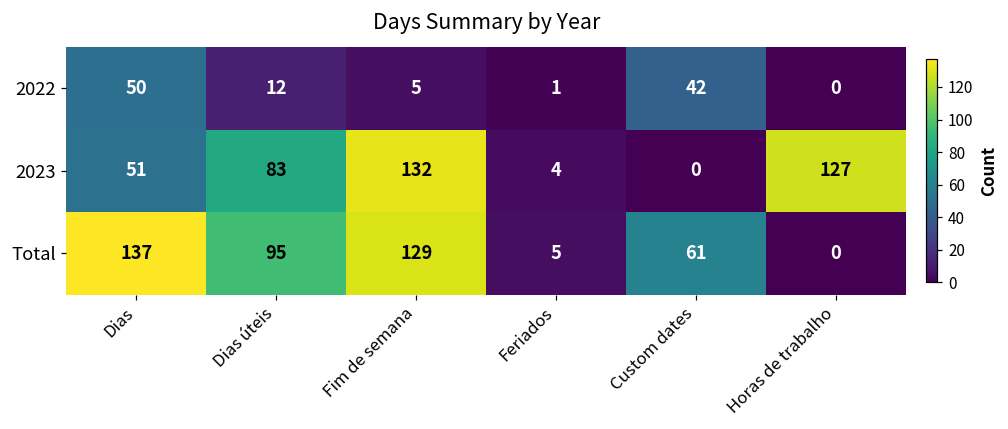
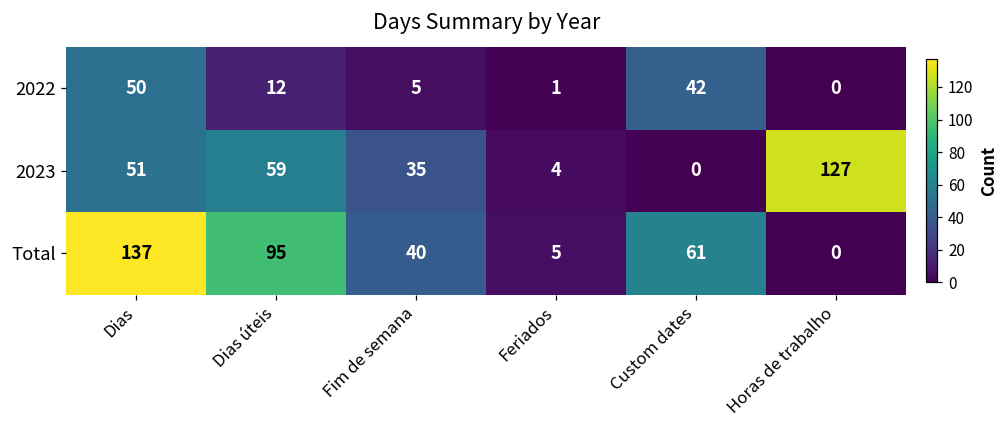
2023, Dias úteis: 83 -> 59
2023, Fim de semana: 132 -> 35
Total, Fim de semana: 129 -> 40
